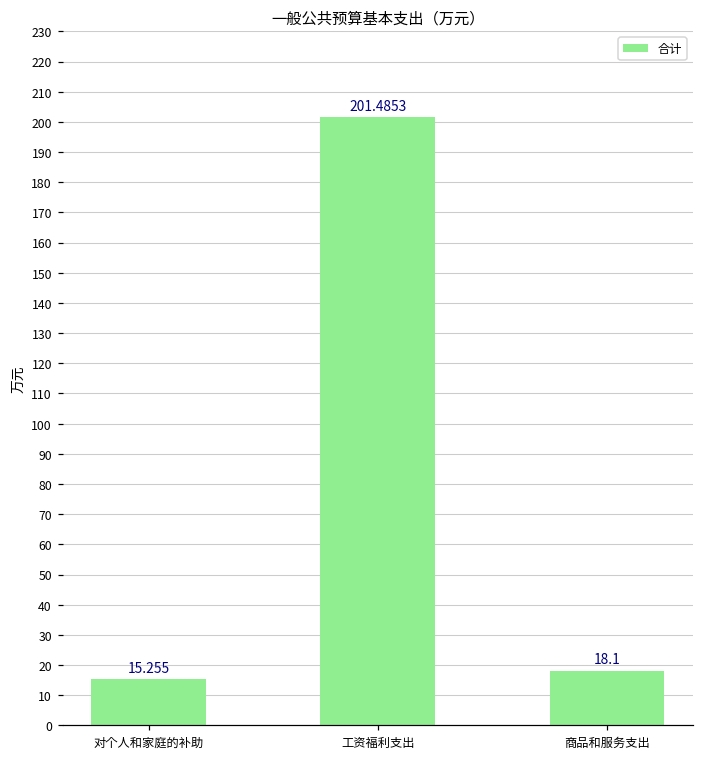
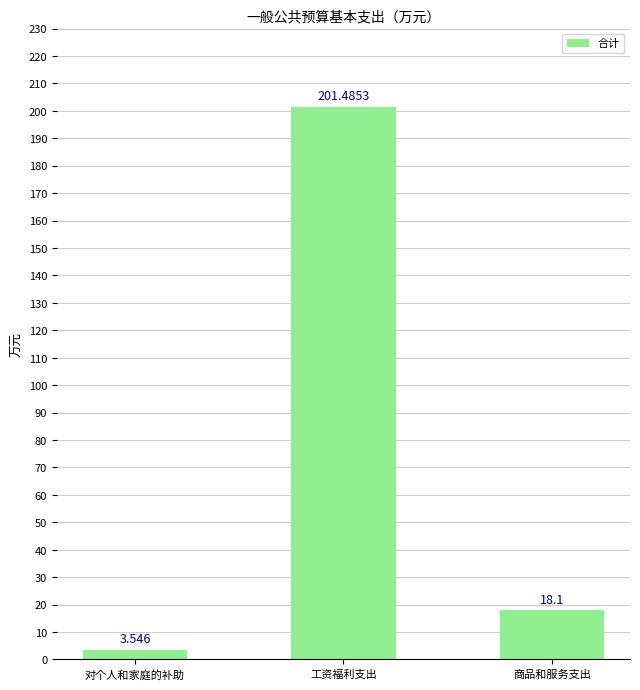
对个人和家庭的补助: 15.255 -> 3.546
